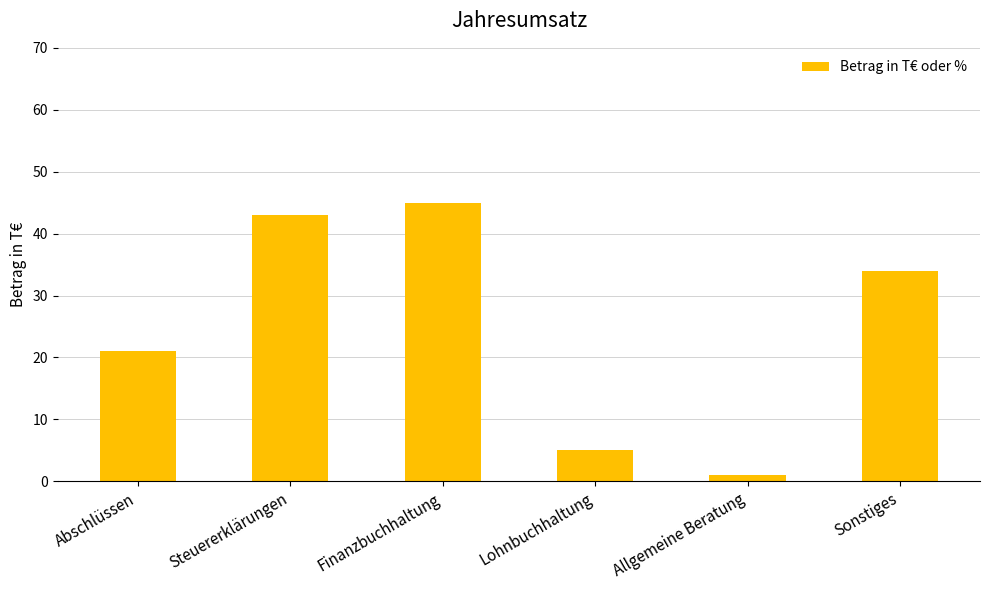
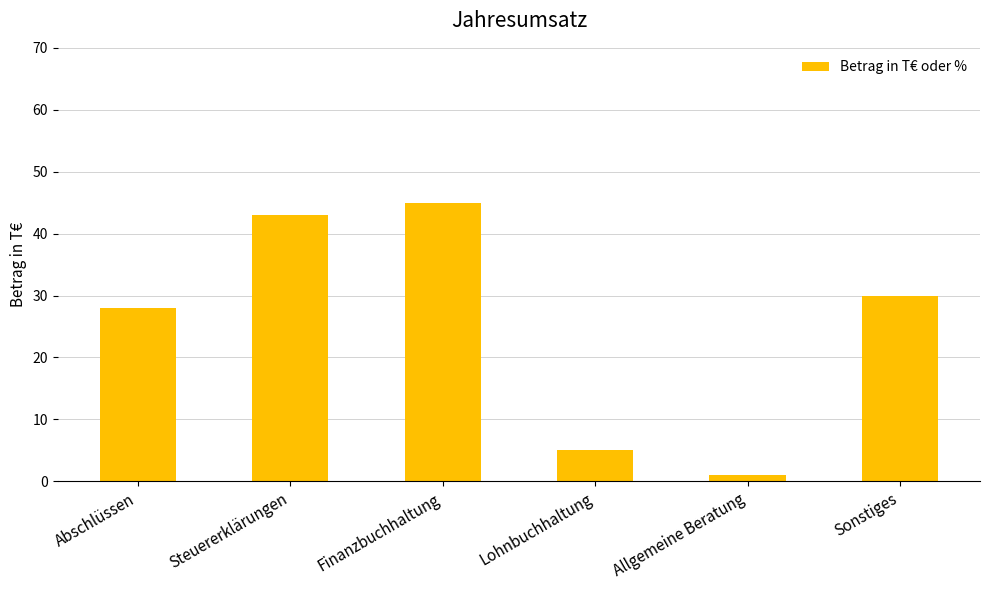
Abschlüssen: 21 -> 28
Sonstiges: 34 -> 30
